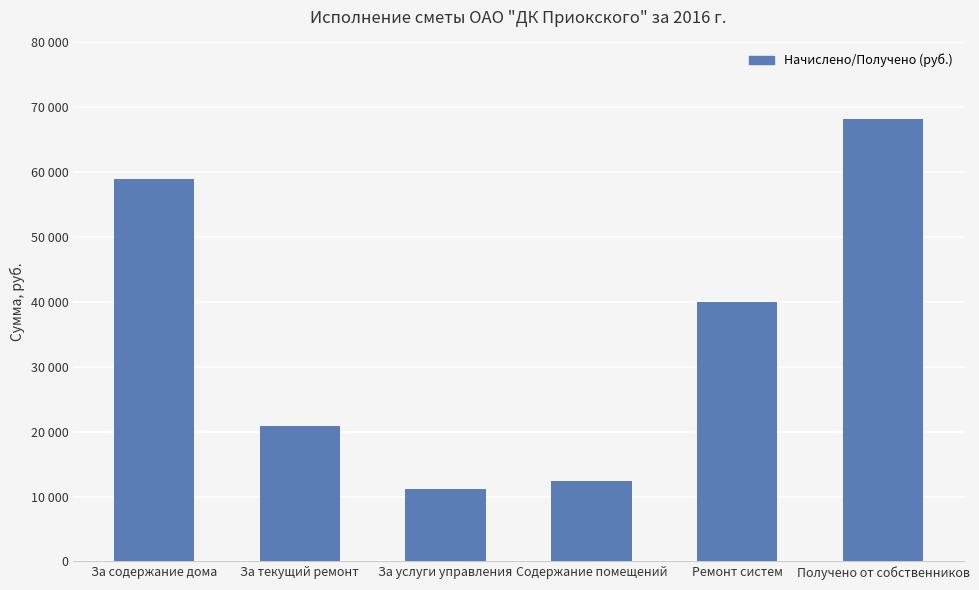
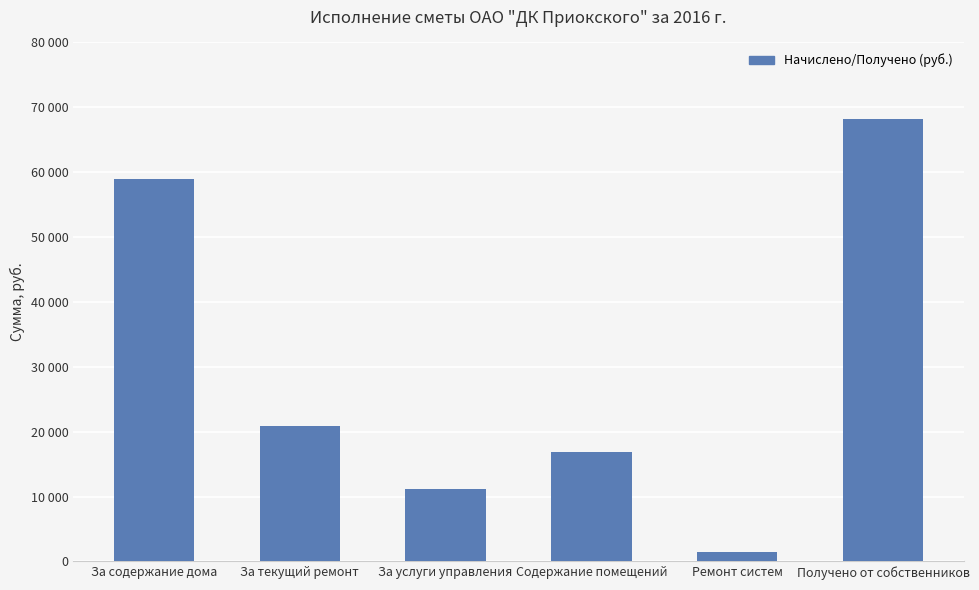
Содержание помещений: 12000 -> 17000
Ремонт систем: 40000 -> 2000
